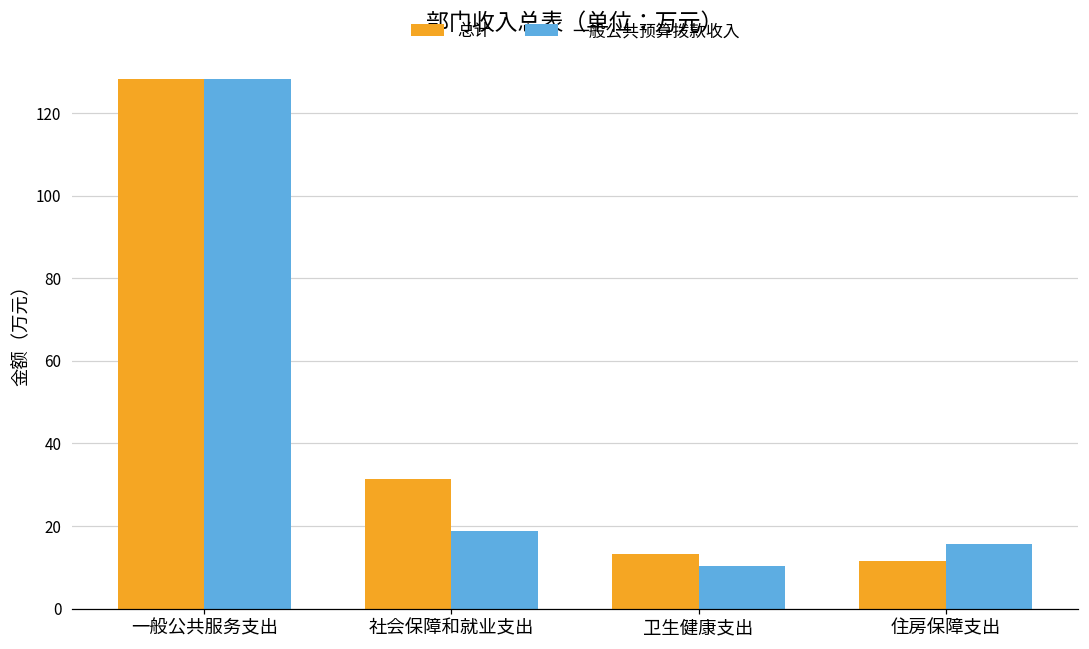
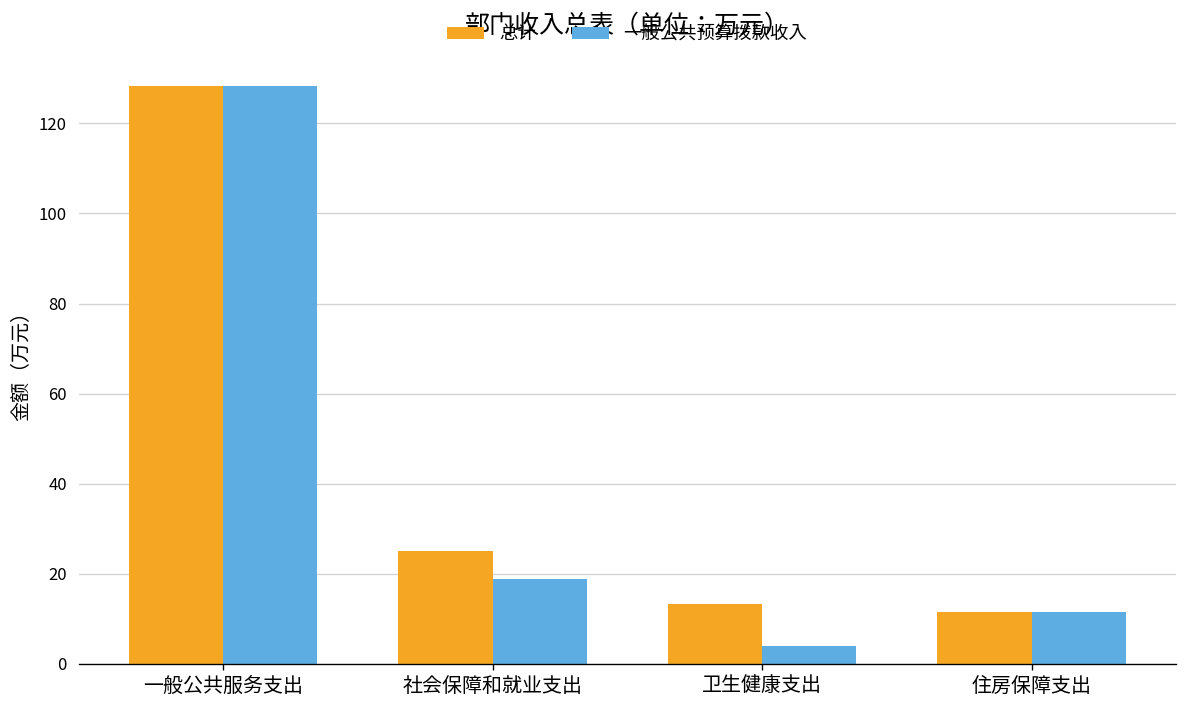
总计, 社会保障和就业支出: 31 -> 25
一般公共预算拨款收入, 卫生健康支出: 10 -> 4
一般公共预算拨款收入, 住房保障支出: 16 -> 12
